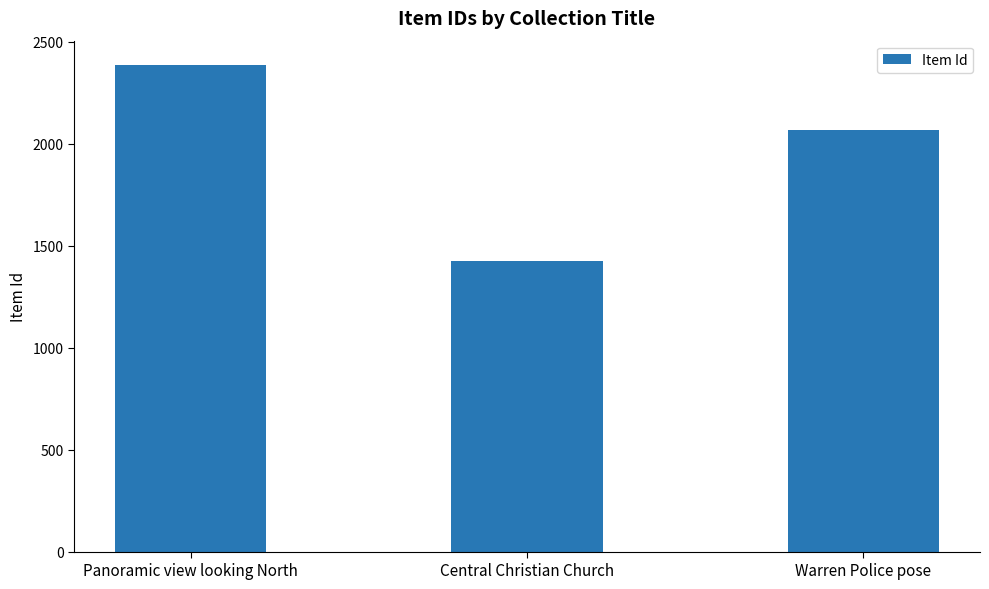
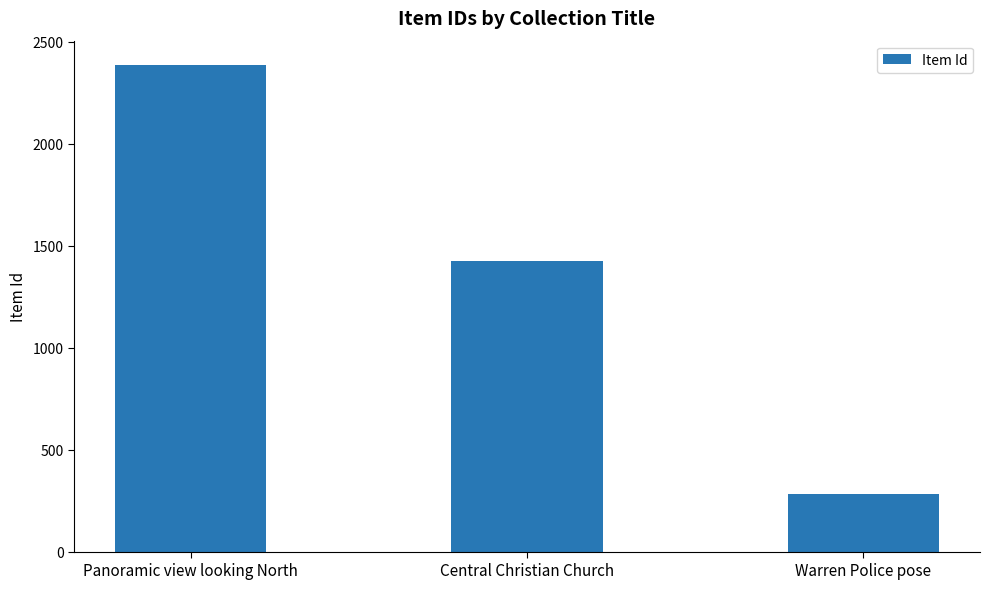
Warren Police pose: 2070 -> 280
